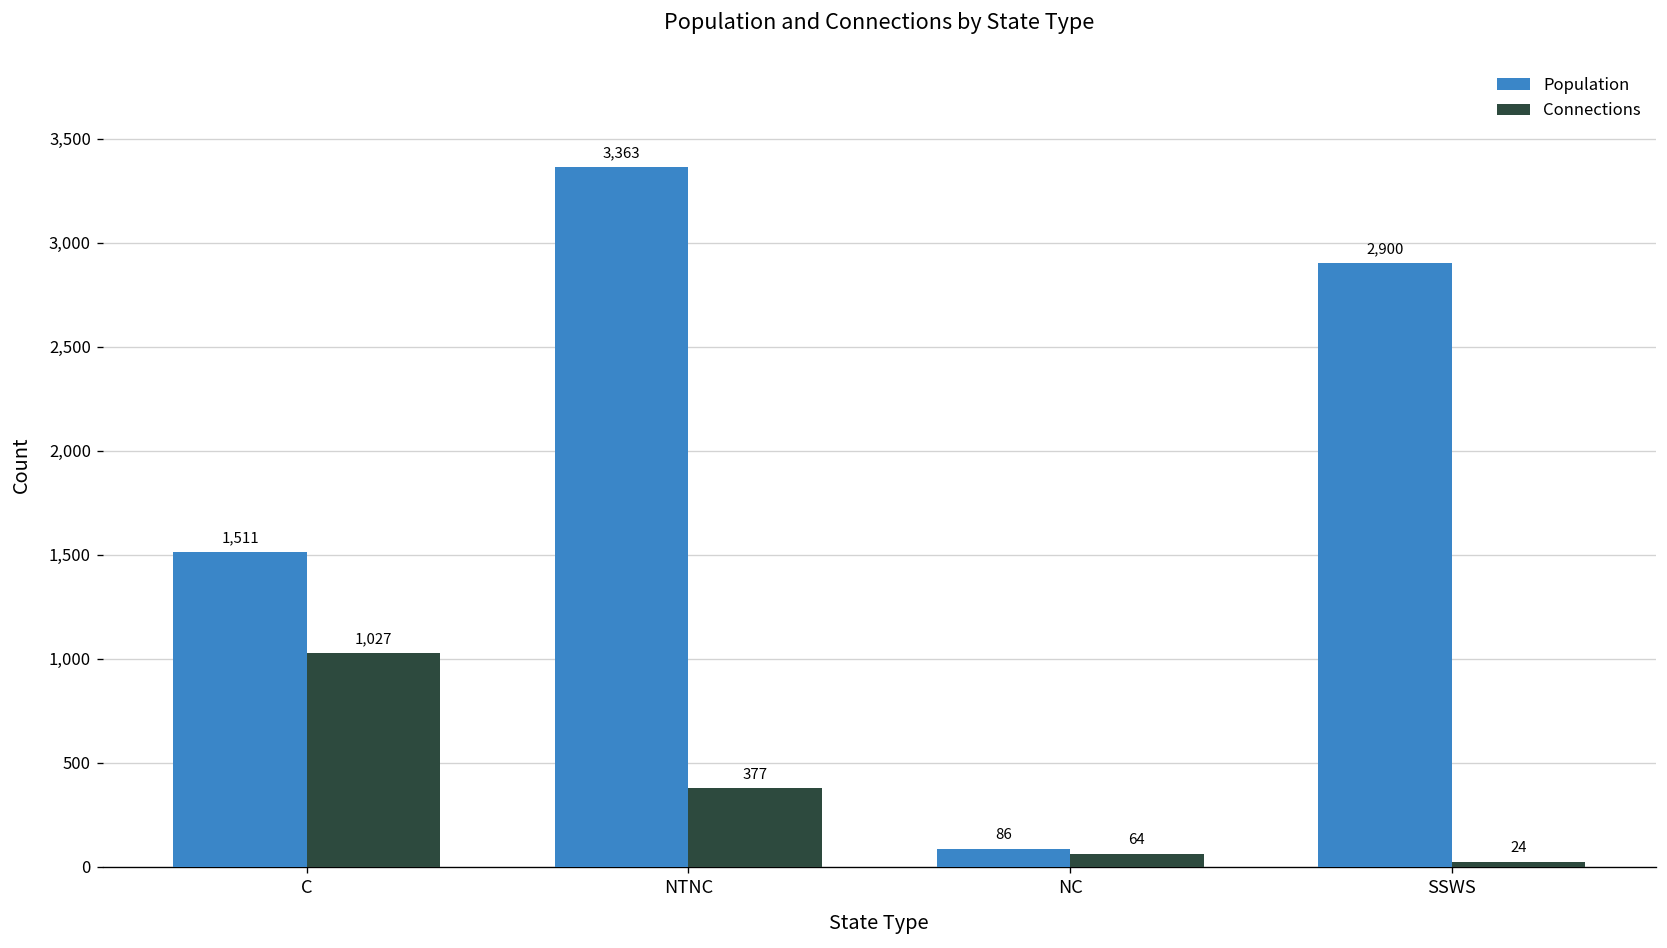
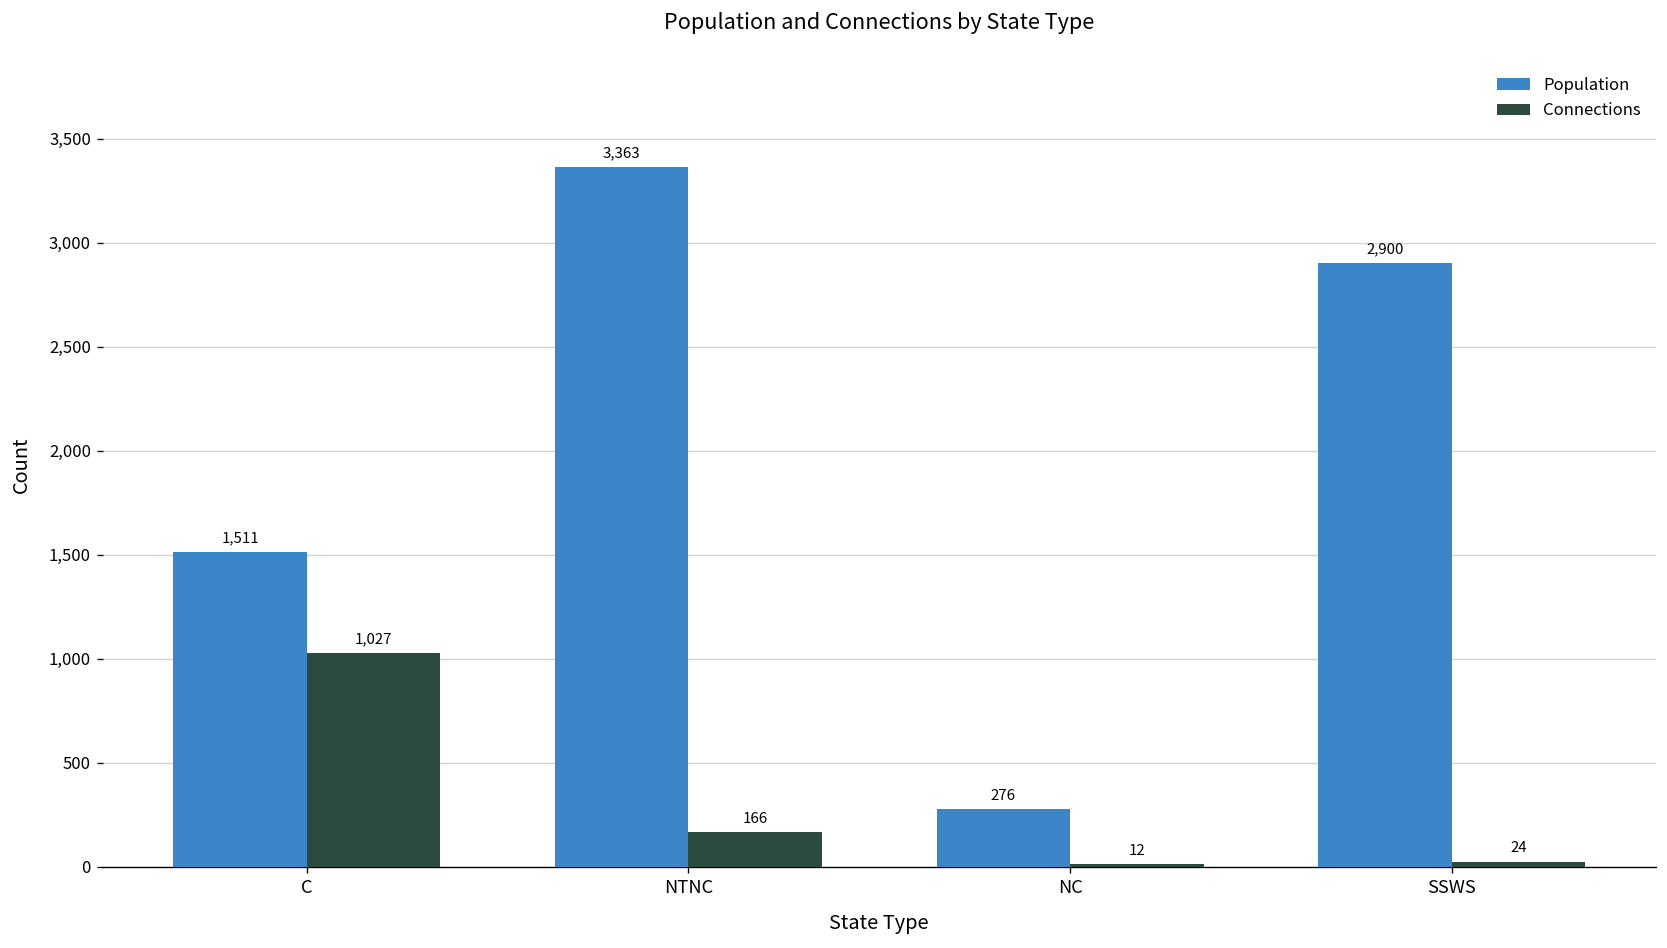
Connections, NTNC: 377 -> 166
Population, NC: 86 -> 276
Connections, NC: 64 -> 12
